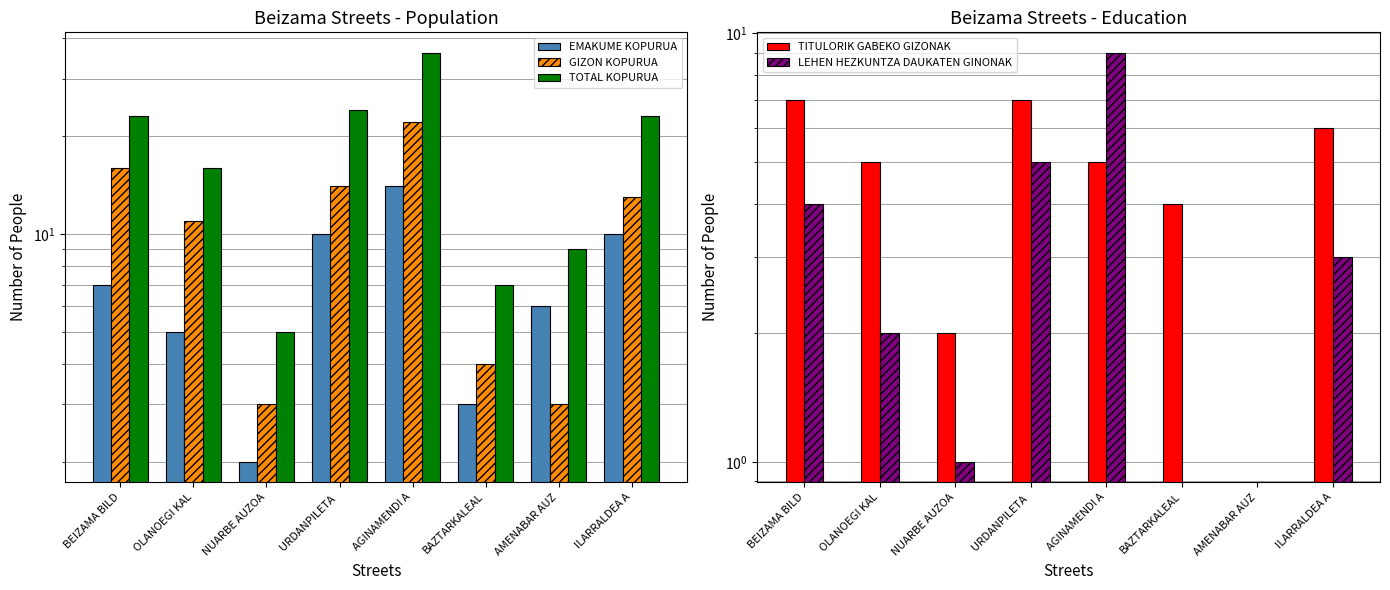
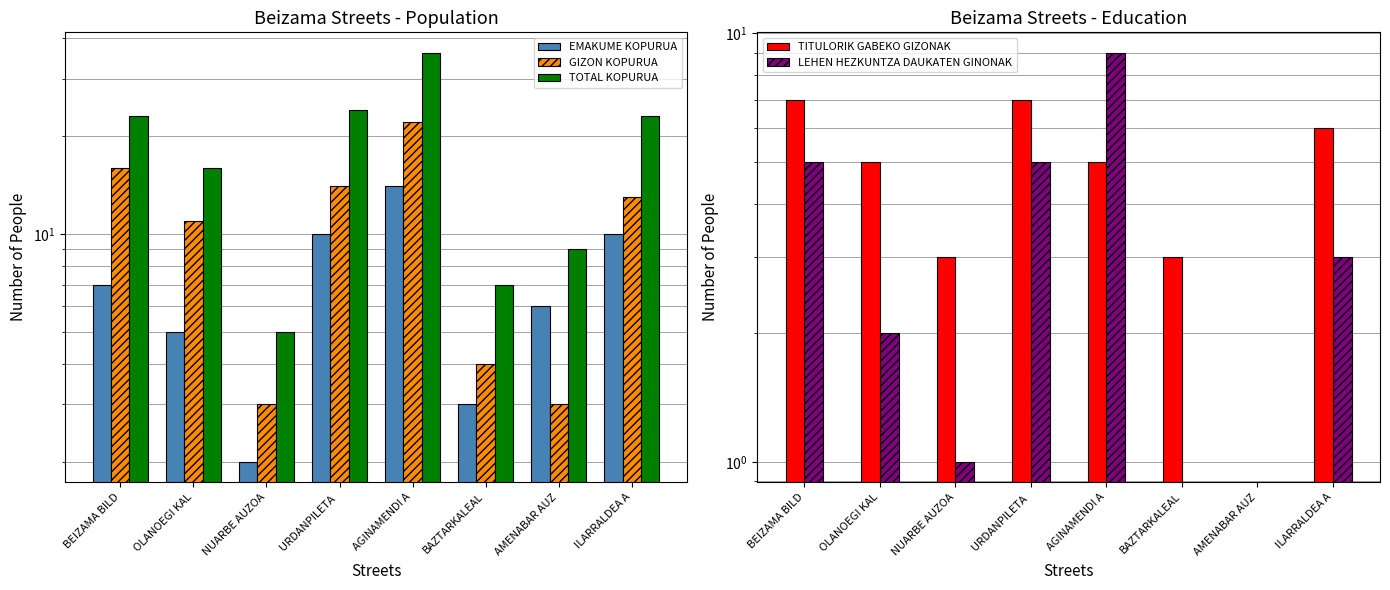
Beizama Streets - Education, LEHEN HEZKUNTZA DAUKATEN GINONAK, BEIZAMA BILD: 4 -> 5
Beizama Streets - Education, TITULORIK GABEKO GIZONAK, NUARBE AUZOA: 2 -> 3
Beizama Streets - Education, TITULORIK GABEKO GIZONAK, BAZTARKALEAL: 4 -> 3
